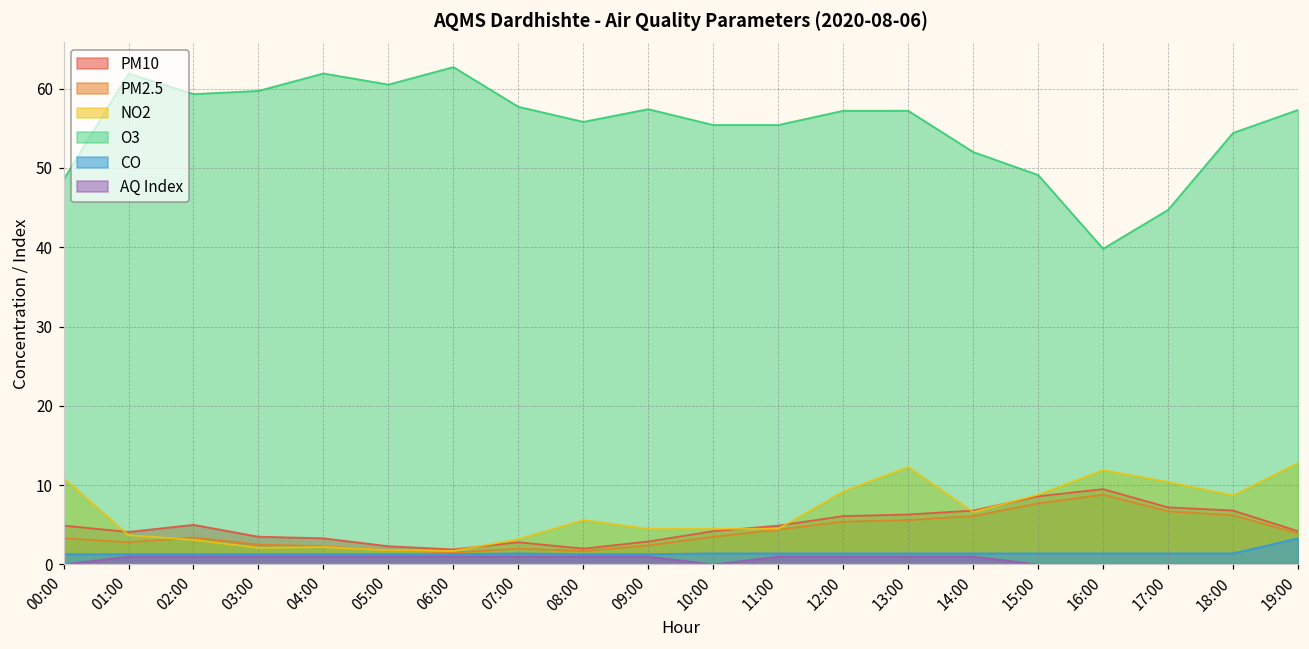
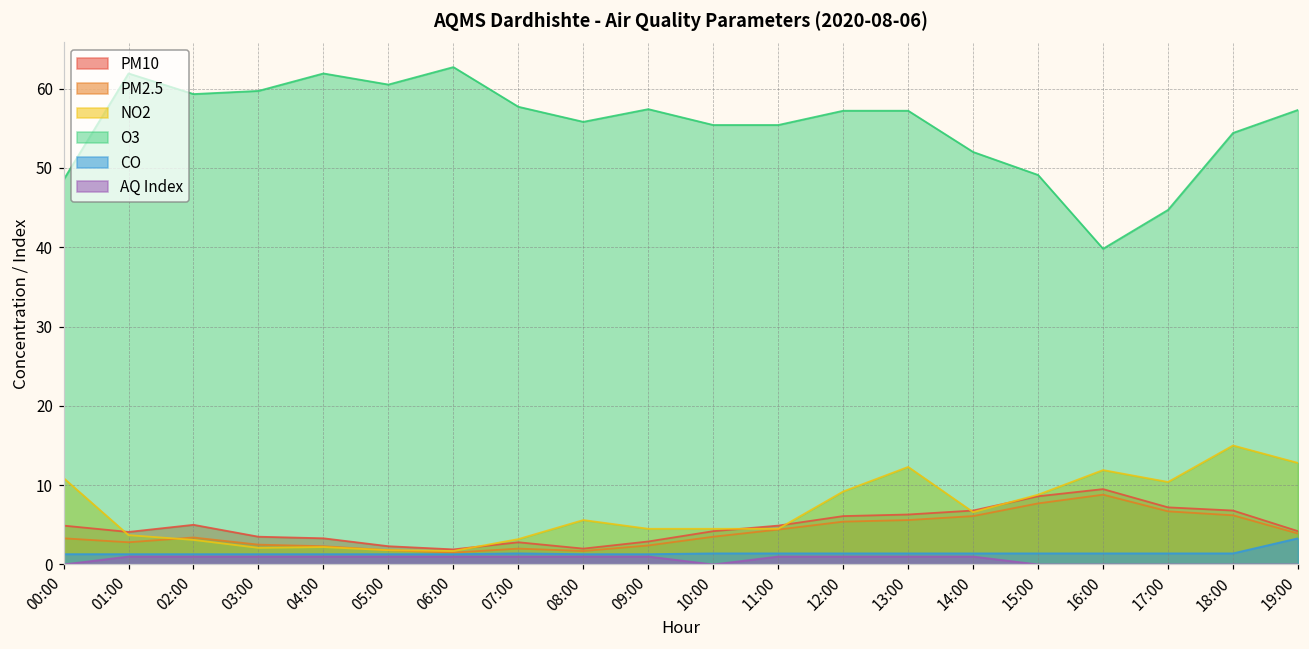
NO2, 18:00: 9 -> 15
